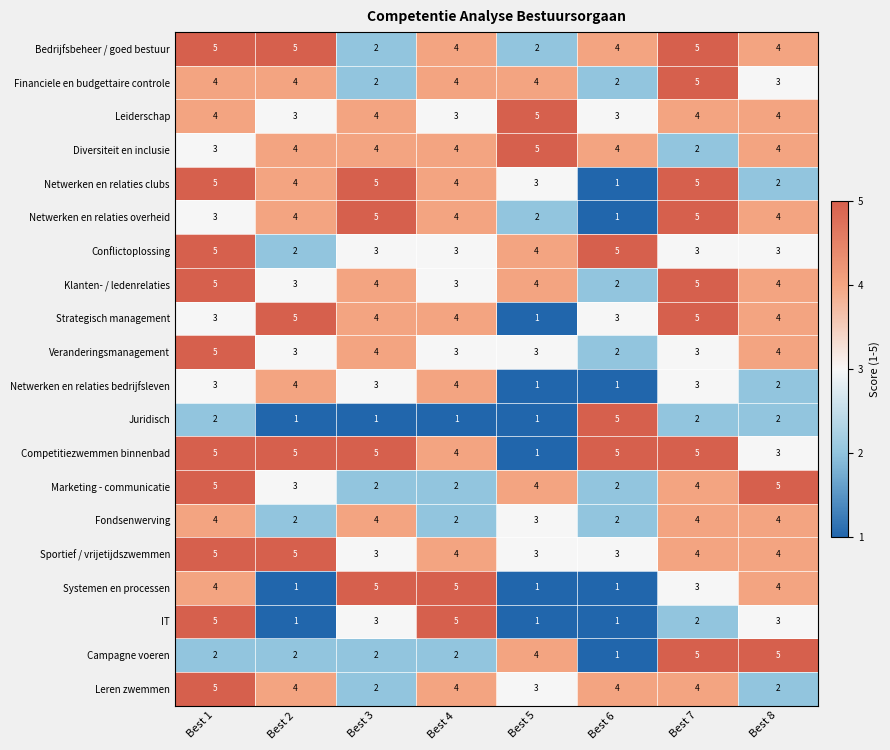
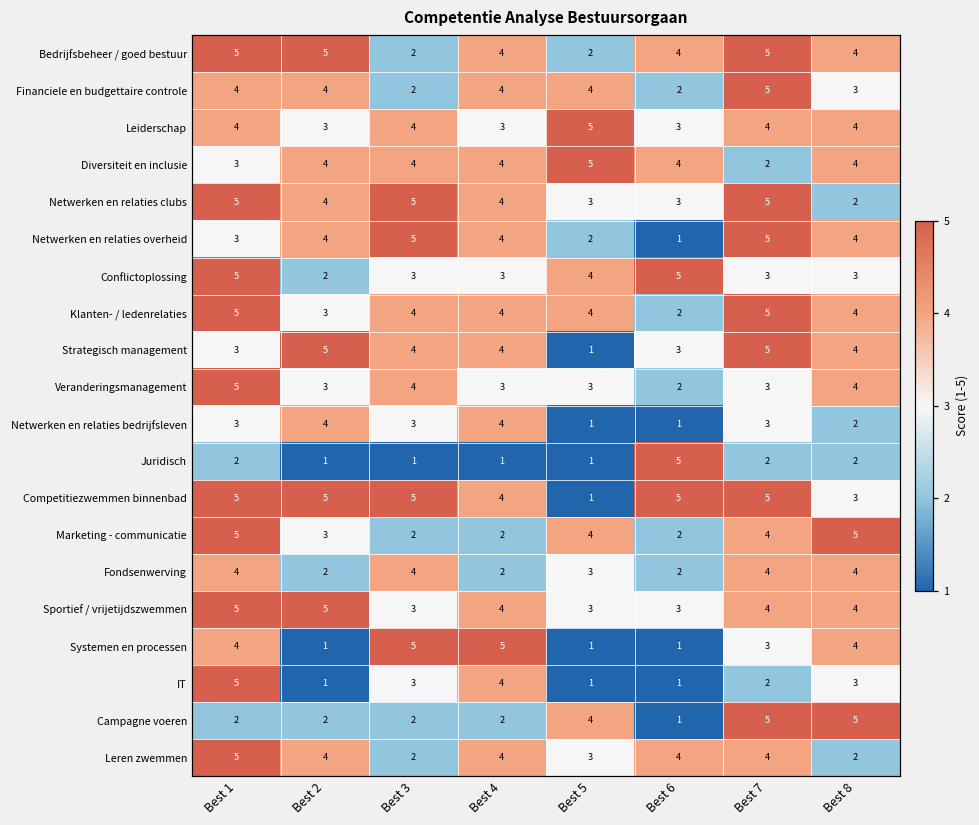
Netwerken en relaties clubs, Best 6: 1 -> 3
Klanten- / ledenrelaties, Best 4: 3 -> 4
IT, Best 4: 5 -> 4
